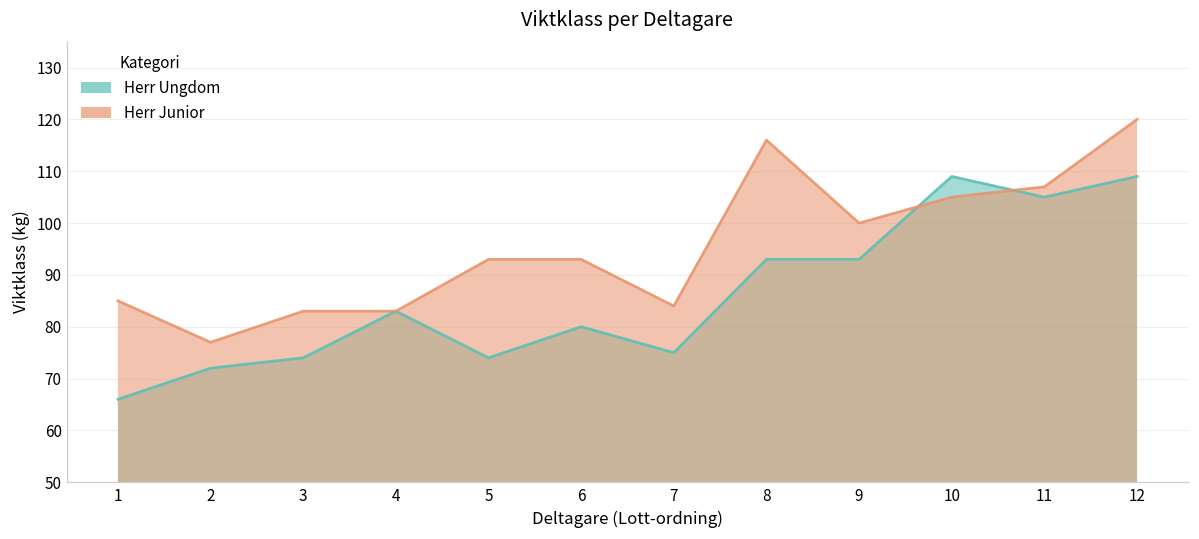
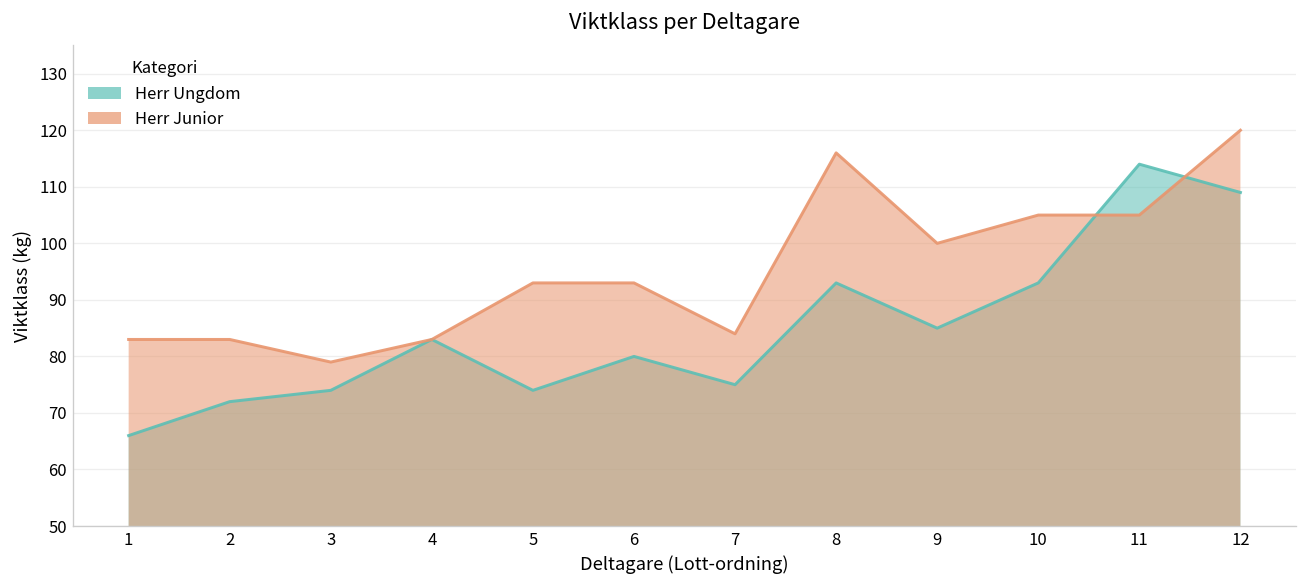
Herr Junior, 1: 85 -> 83
Herr Junior, 2: 77 -> 83
Herr Junior, 3: 83 -> 79
Herr Ungdom, 9: 93 -> 85
Herr Ungdom, 10: 109 -> 93
Herr Ungdom, 11: 105 -> 114
Herr Junior, 11: 107 -> 105
